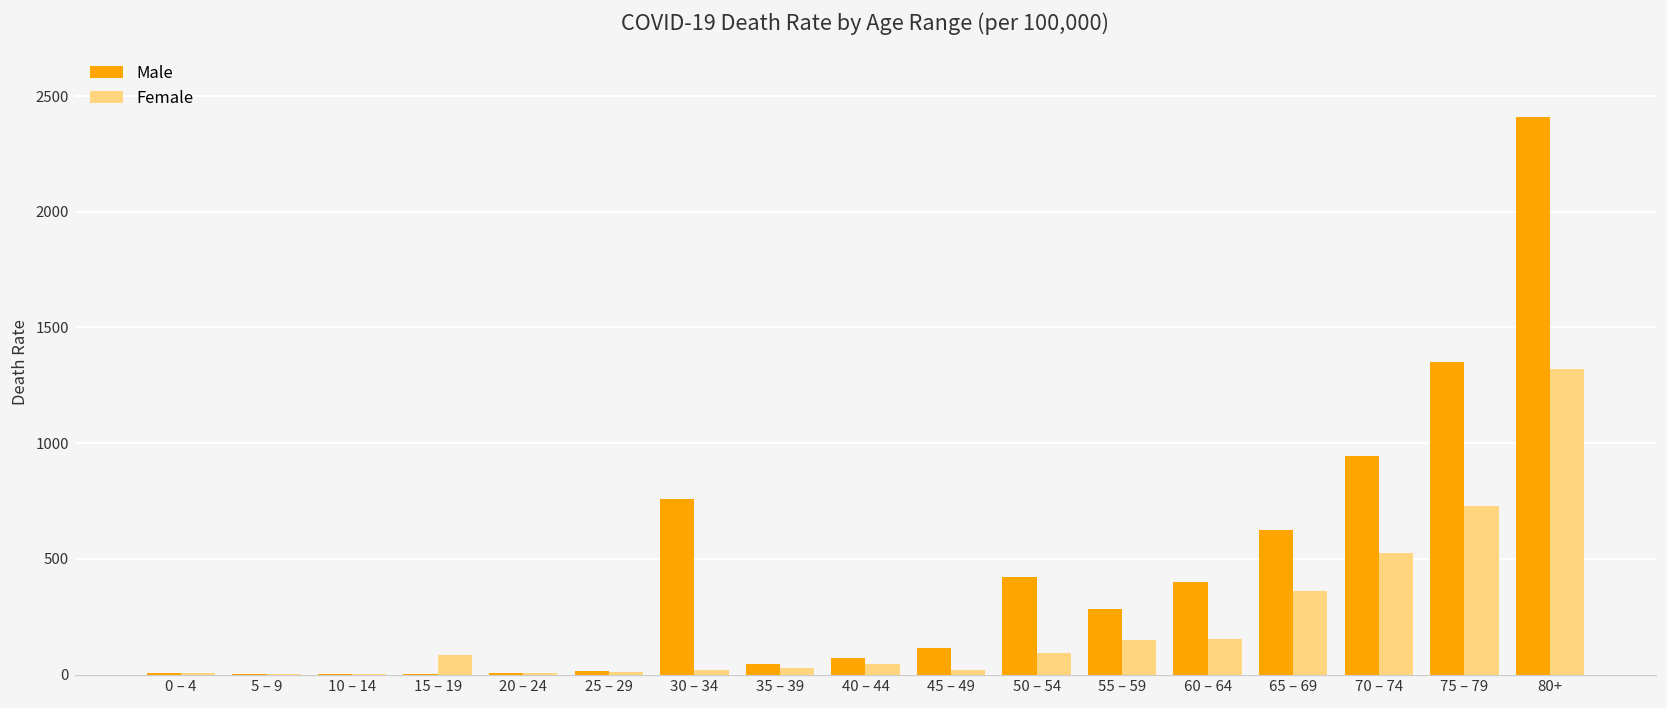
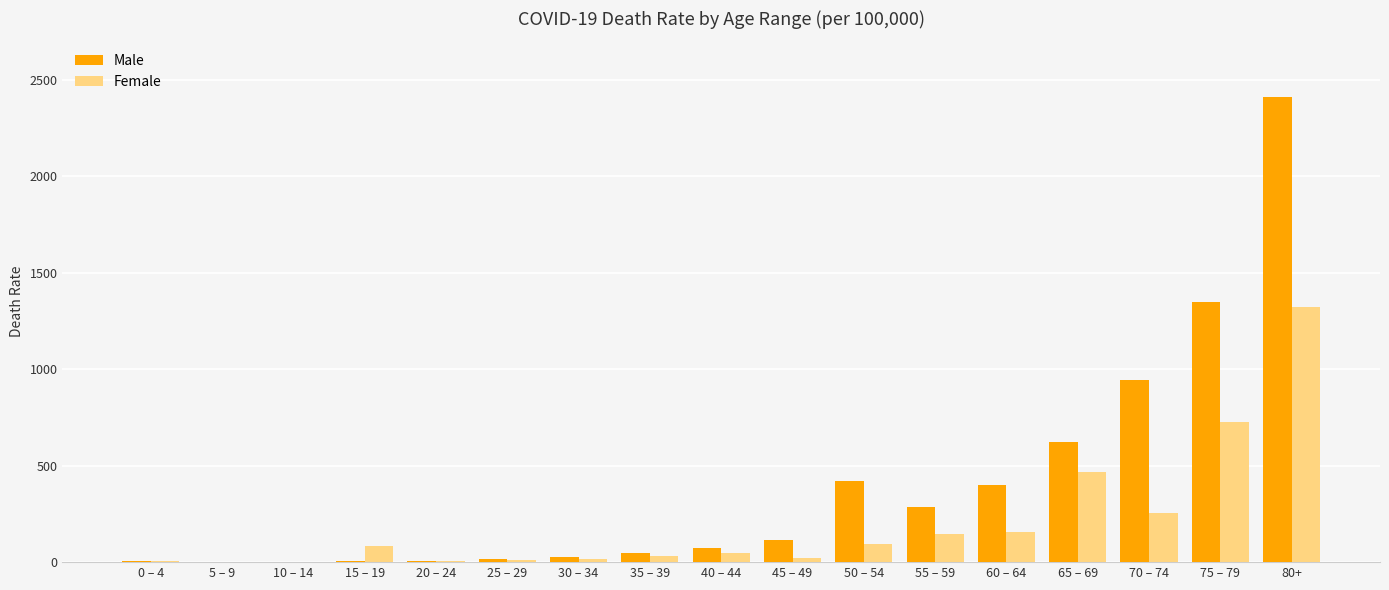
Male, 30 – 34: 760 -> 30
Female, 65 – 69: 360 -> 470
Female, 70 – 74: 520 -> 250
